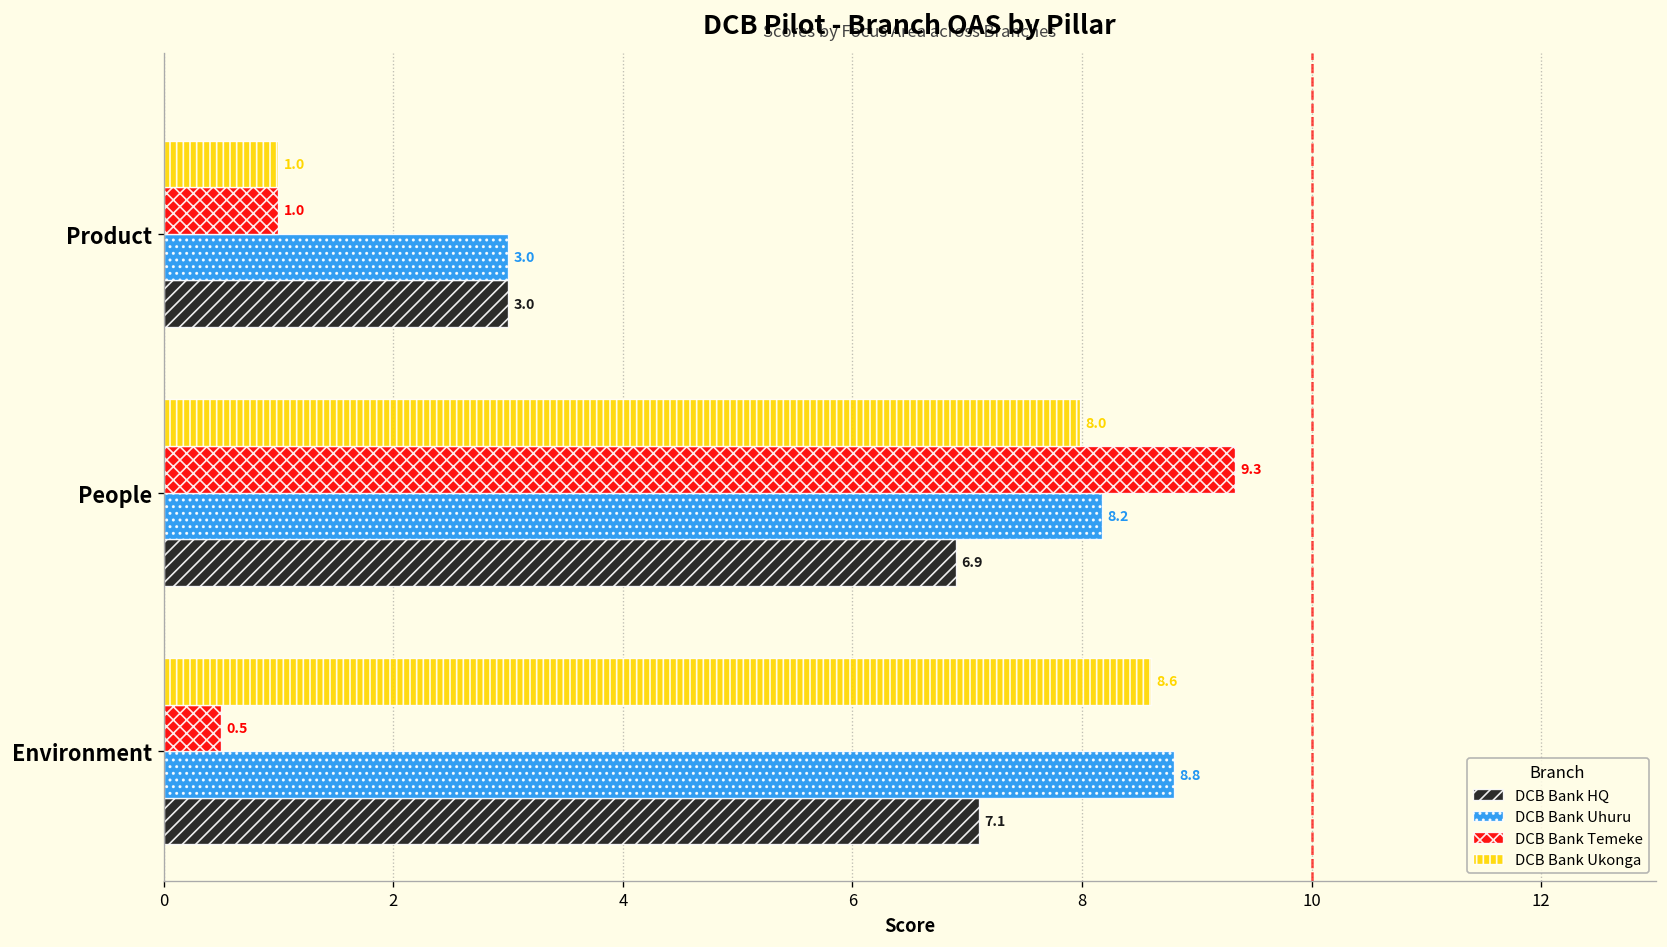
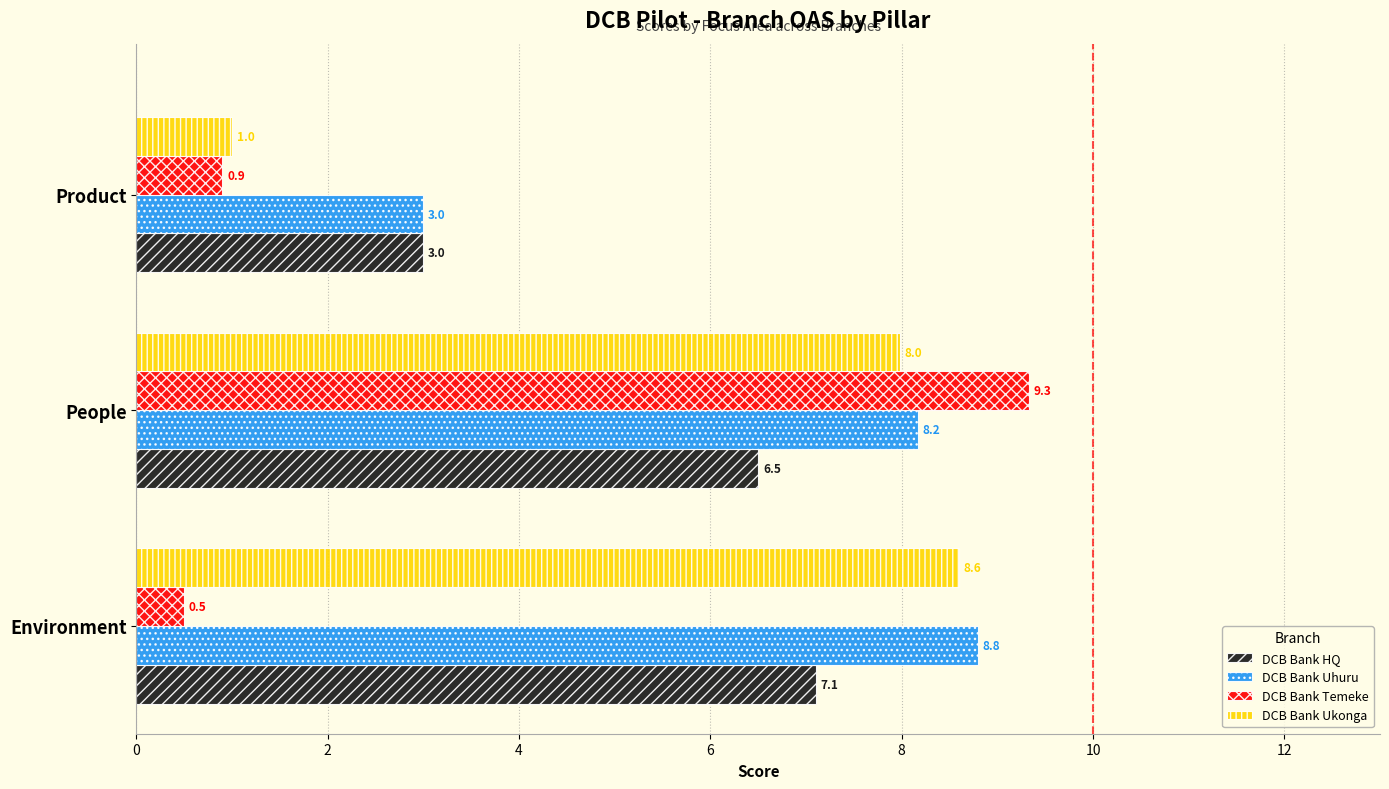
DCB Bank Temeke, Product: 1.0 -> 0.9
DCB Bank HQ, People: 6.9 -> 6.5
